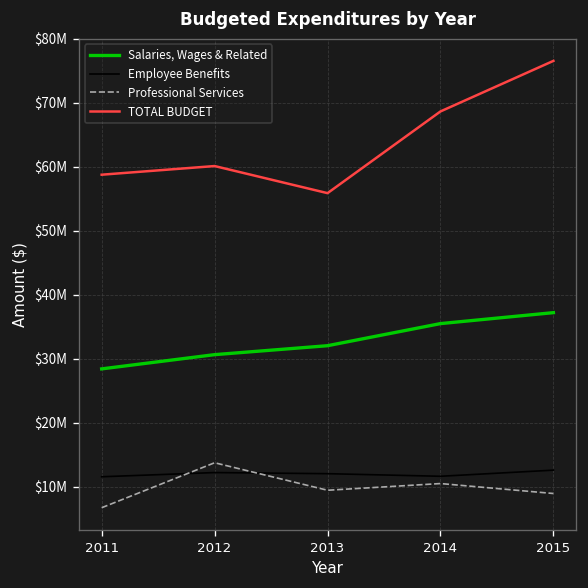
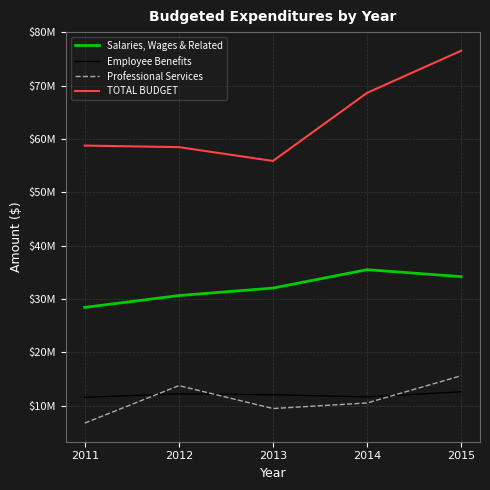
TOTAL BUDGET, 2012: $60000000 -> $59000000
Salaries, Wages & Related, 2015: $37000000 -> $34000000
Professional Services, 2015: $9000000 -> $16000000
